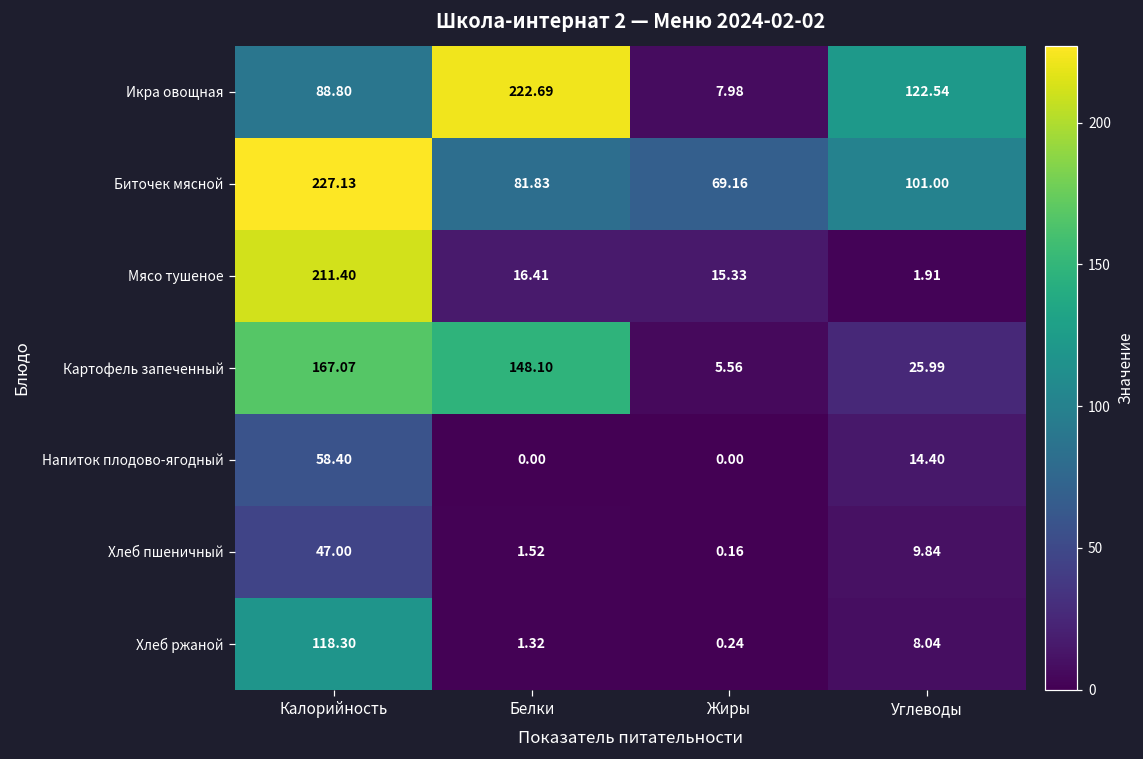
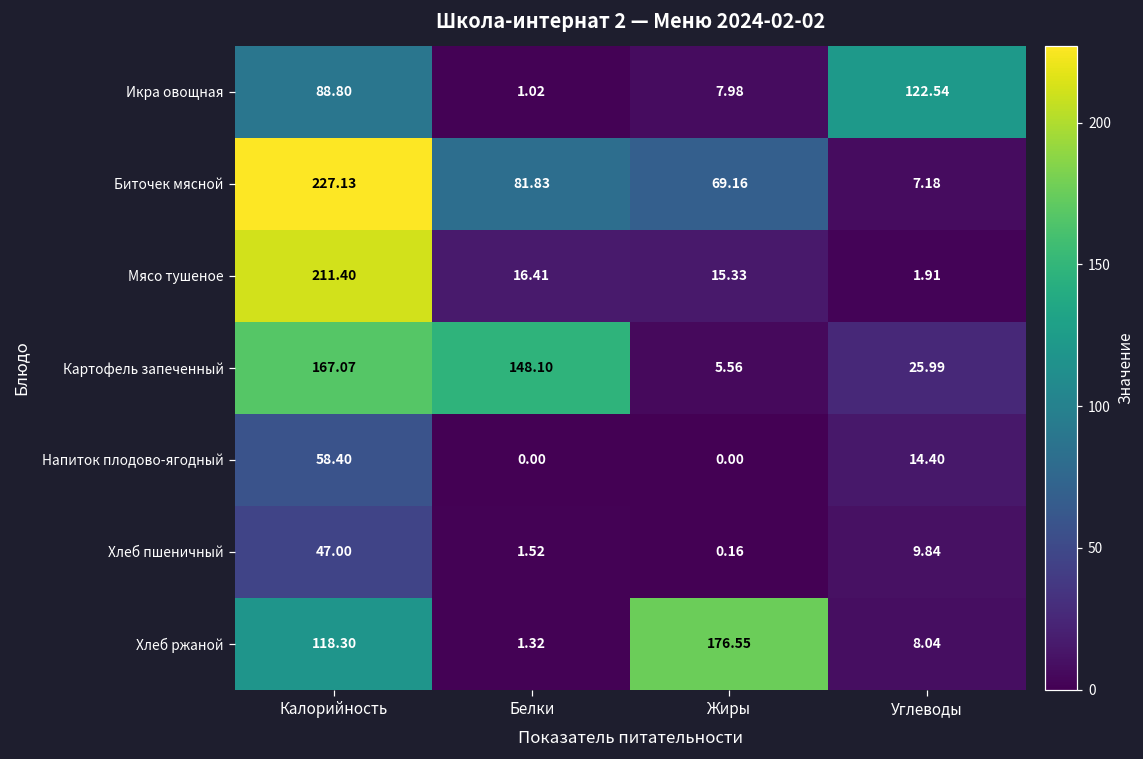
Икра овощная, Белки: 222.69 -> 1.02
Биточек мясной, Углеводы: 101.00 -> 7.18
Хлеб ржаной, Жиры: 0.24 -> 176.55
